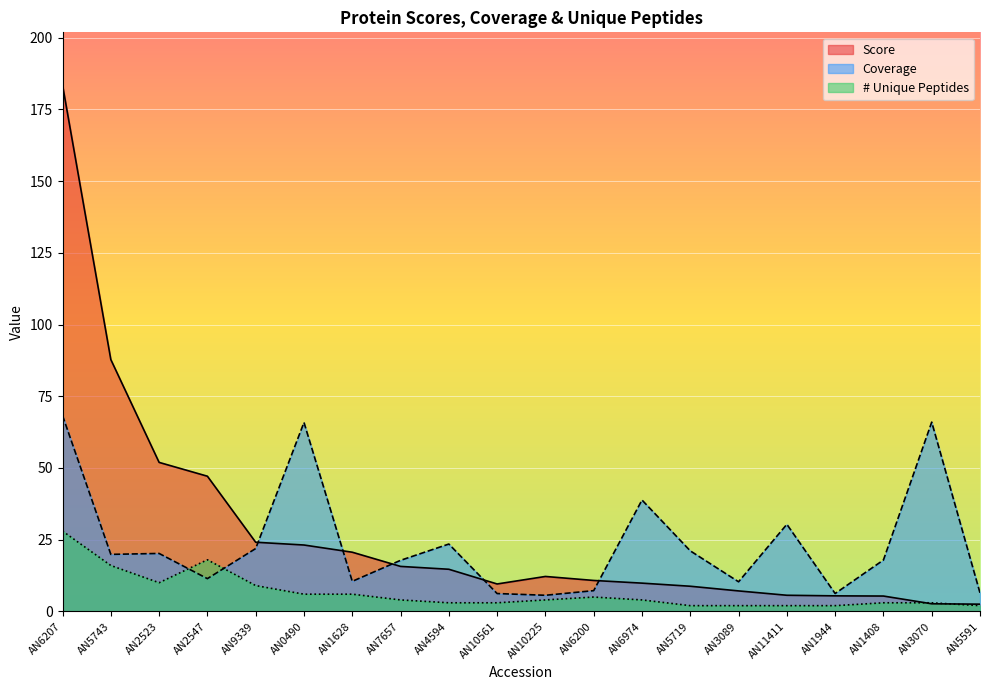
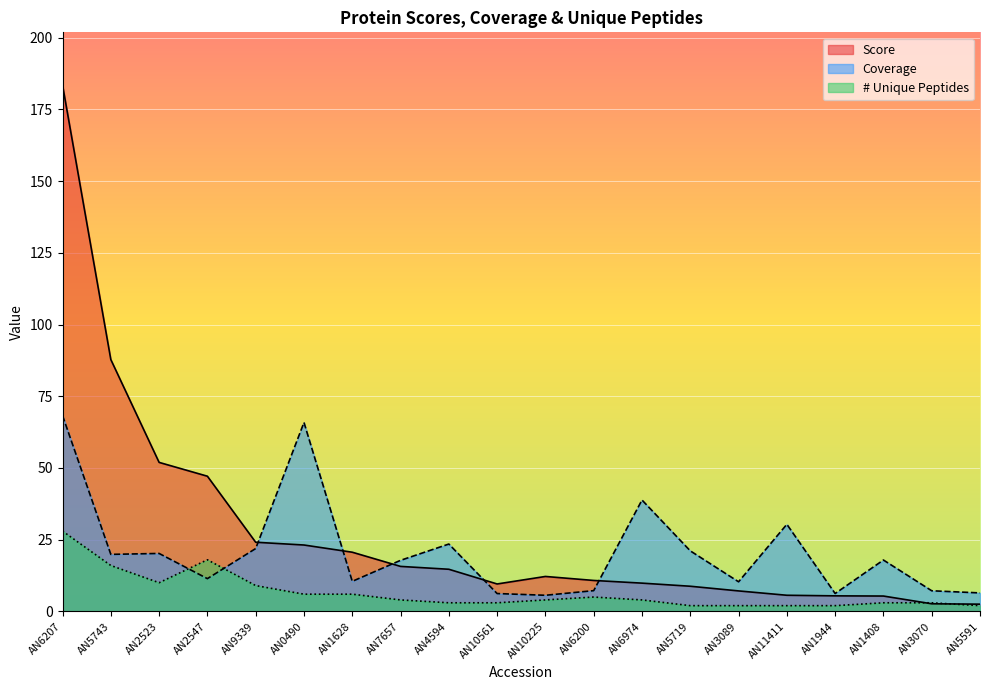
Coverage, AN3070: 66 -> 7
